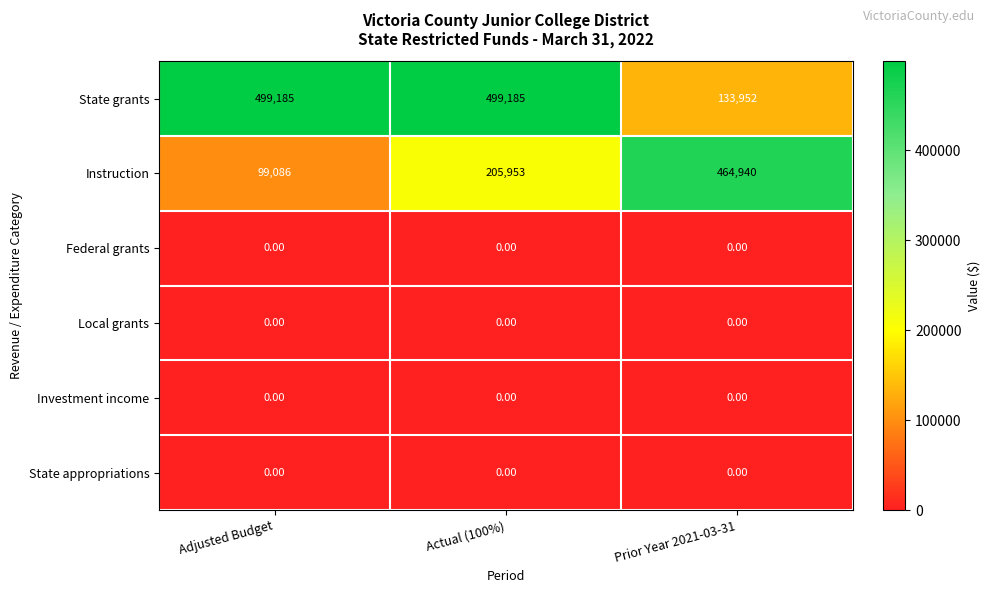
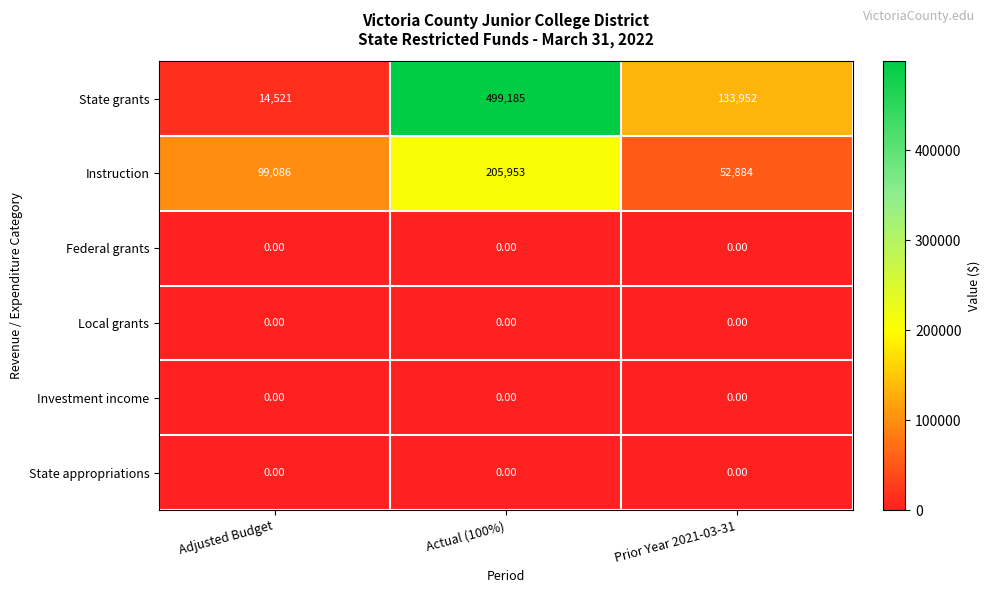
State grants, Adjusted Budget: 499,185 -> 14,521
Instruction, Prior Year 2021-03-31: 464,940 -> 52,884
